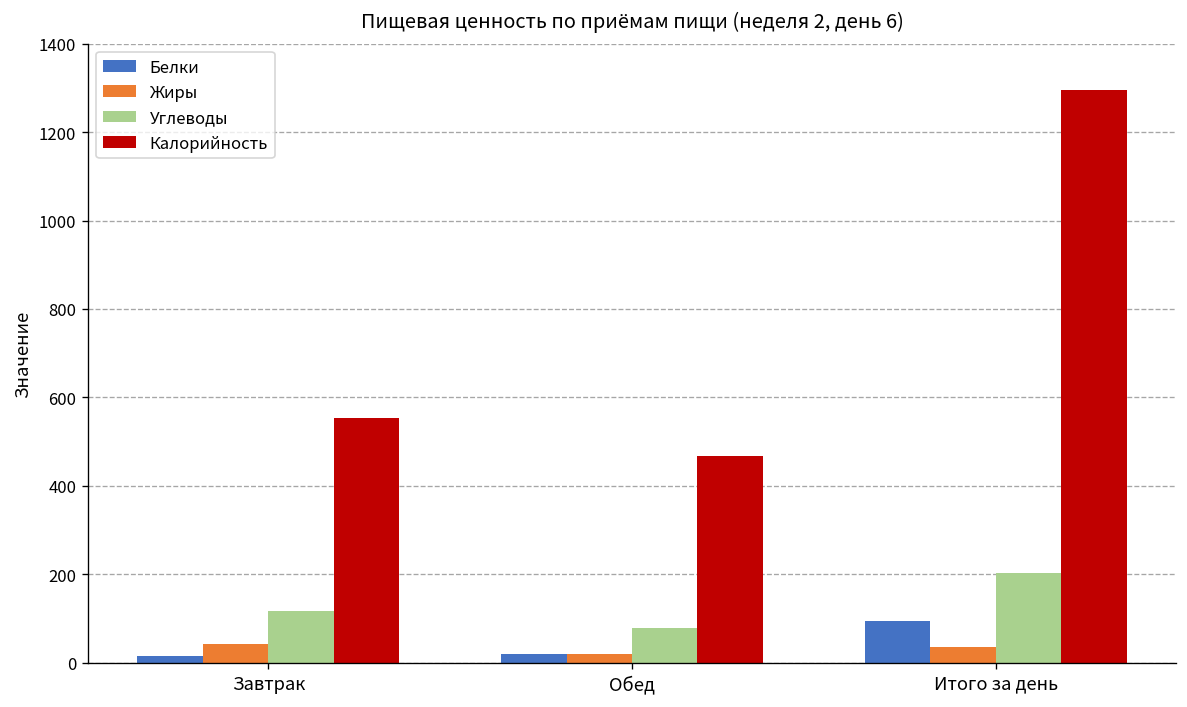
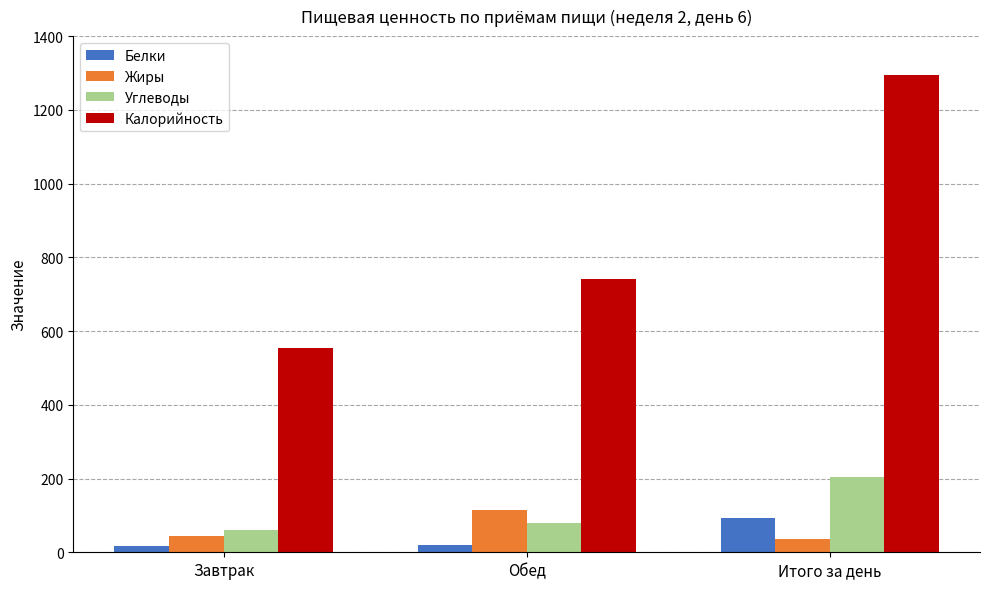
Углеводы, Завтрак: 120 -> 60
Жиры, Обед: 20 -> 110
Калорийность, Обед: 470 -> 740
